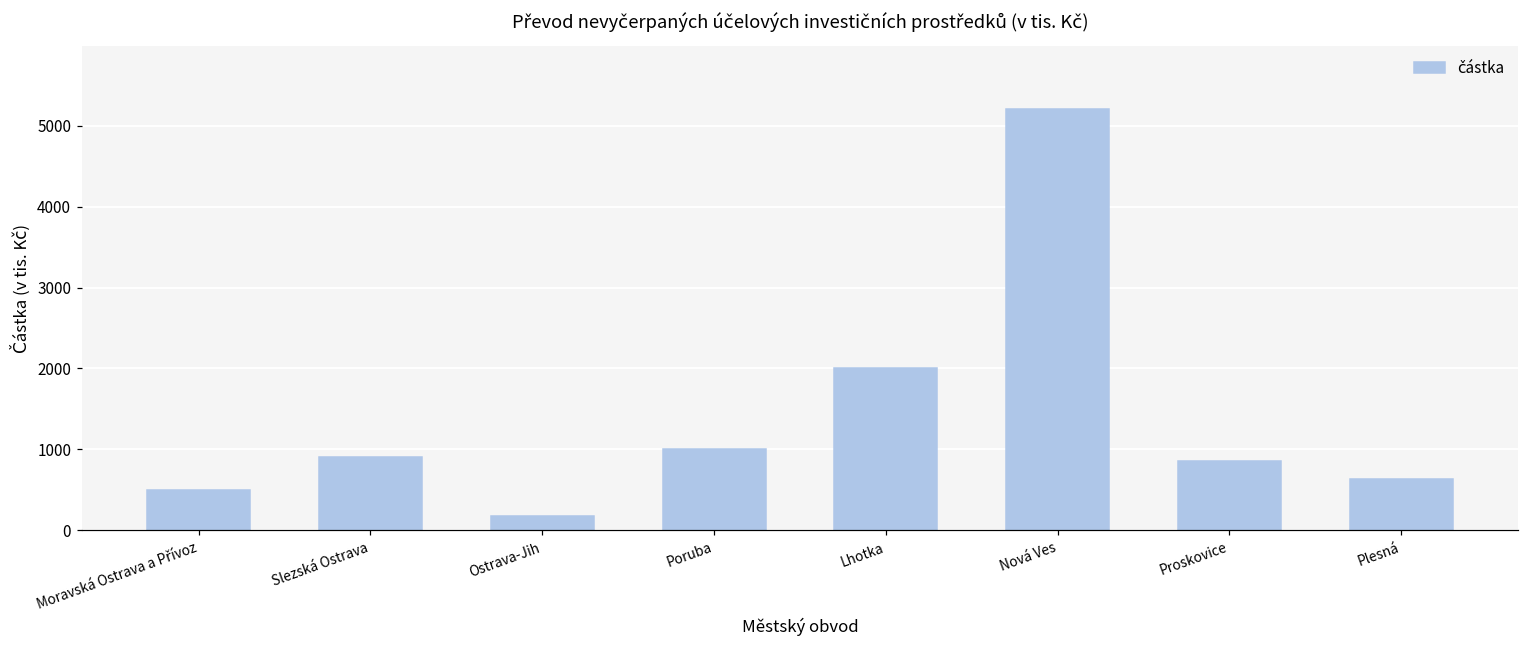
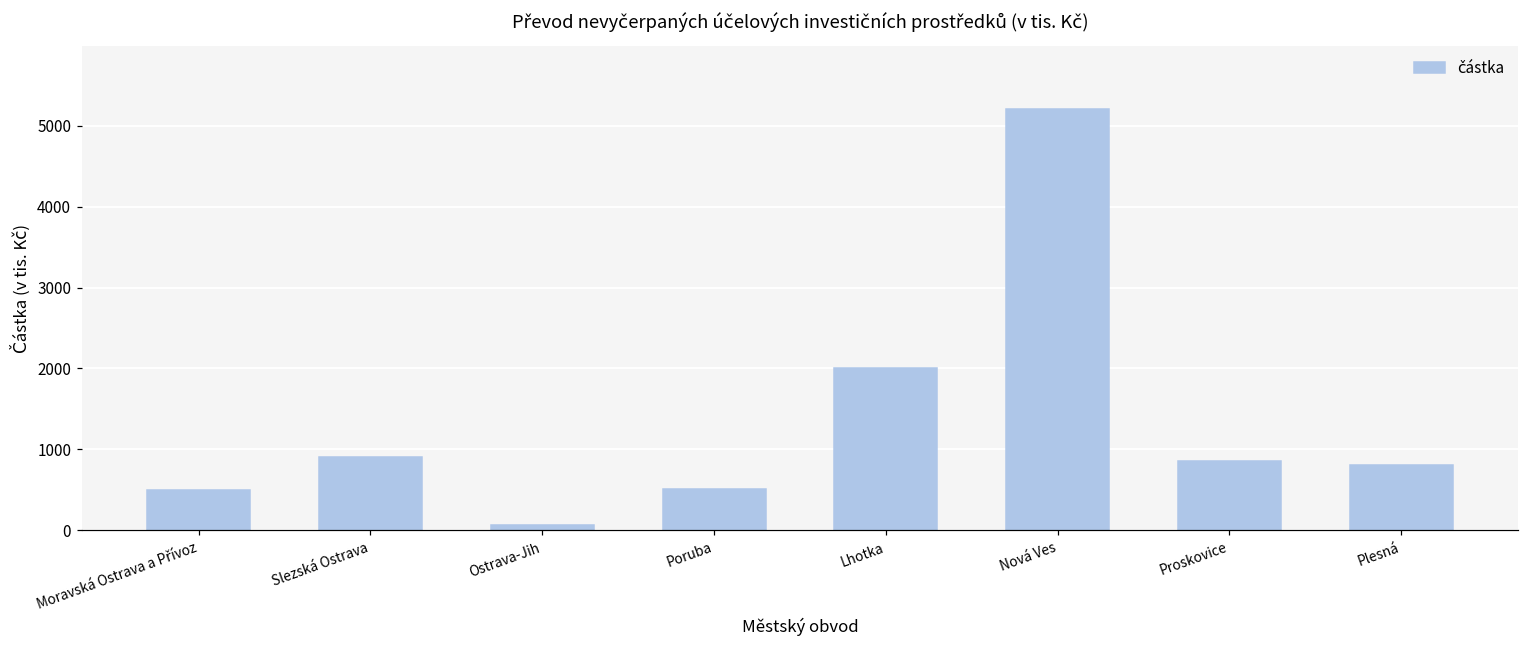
Ostrava-Jih: 200 -> 100
Poruba: 1000 -> 500
Plesná: 600 -> 800
